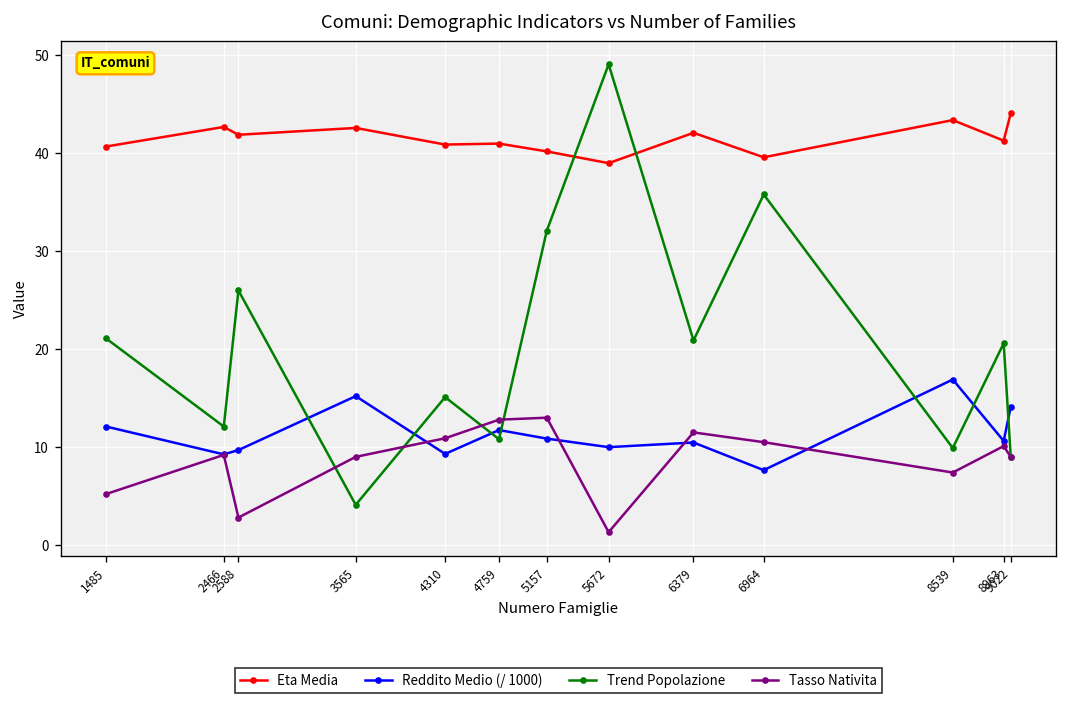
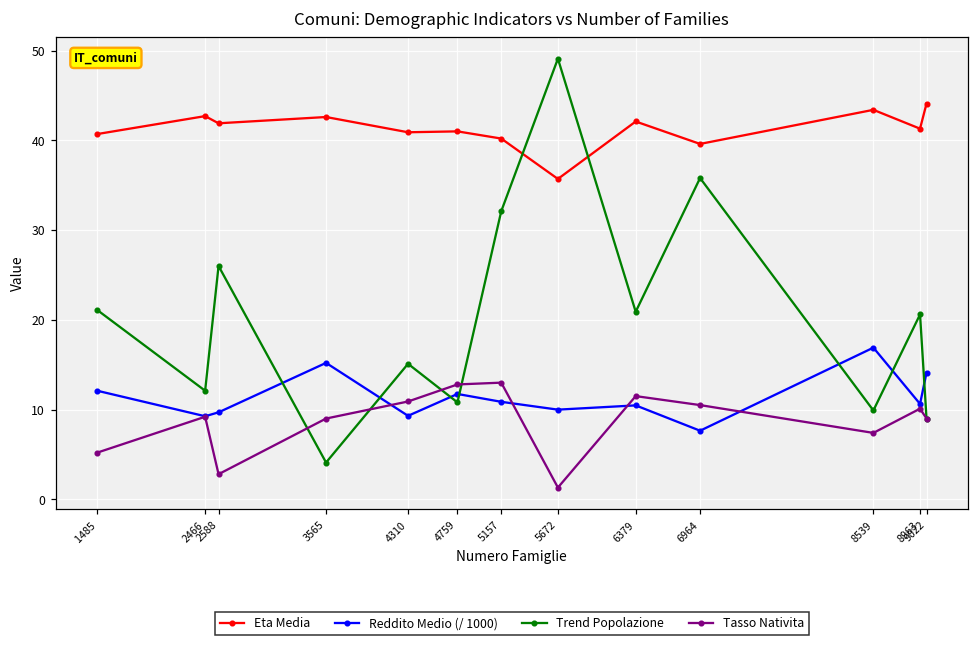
Eta Media, 5672: 39 -> 36
